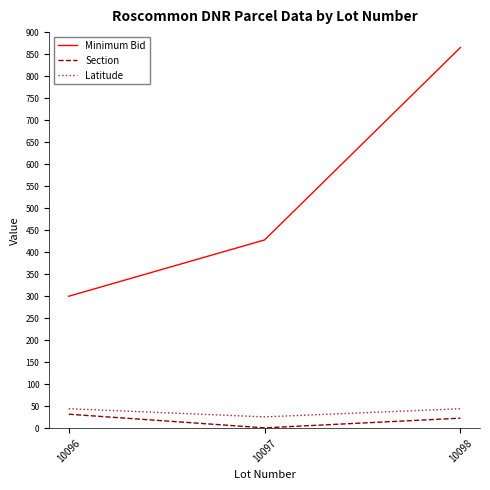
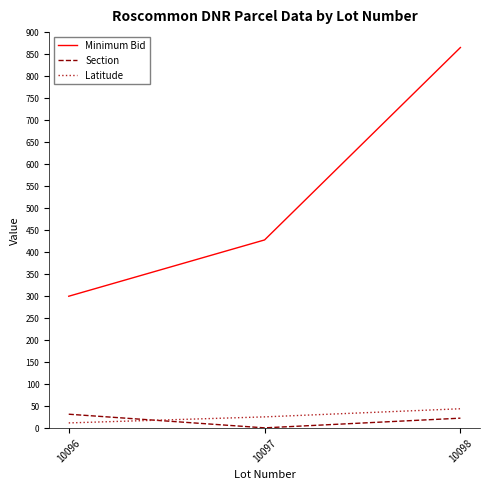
Latitude, 10096: 40 -> 10
